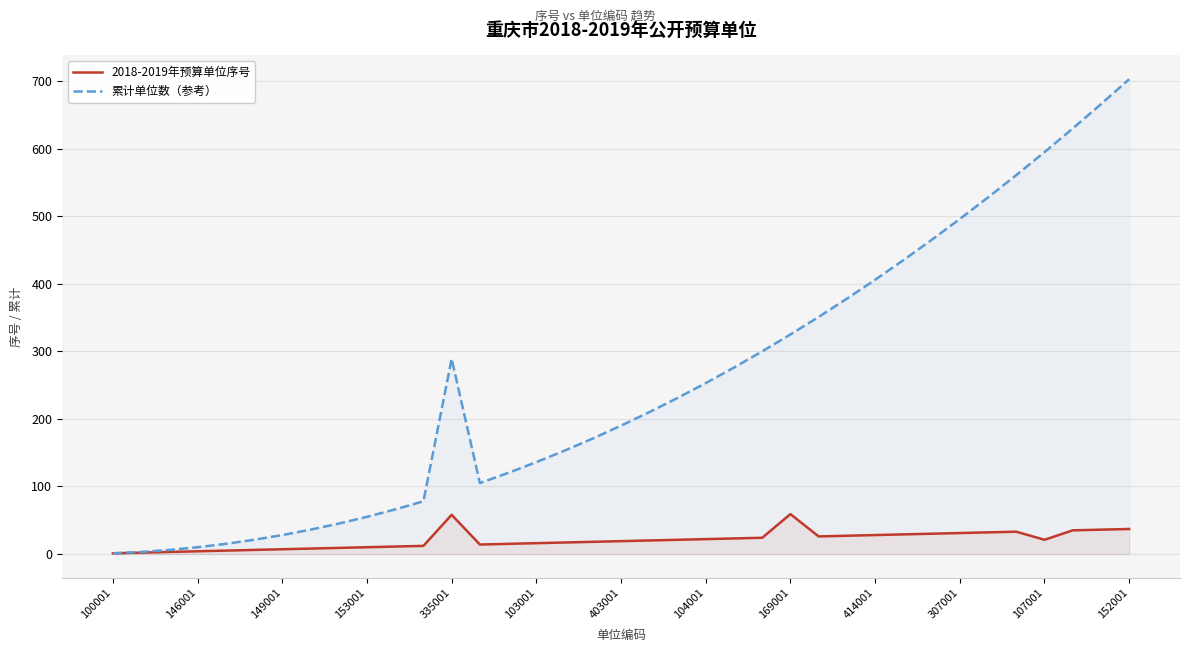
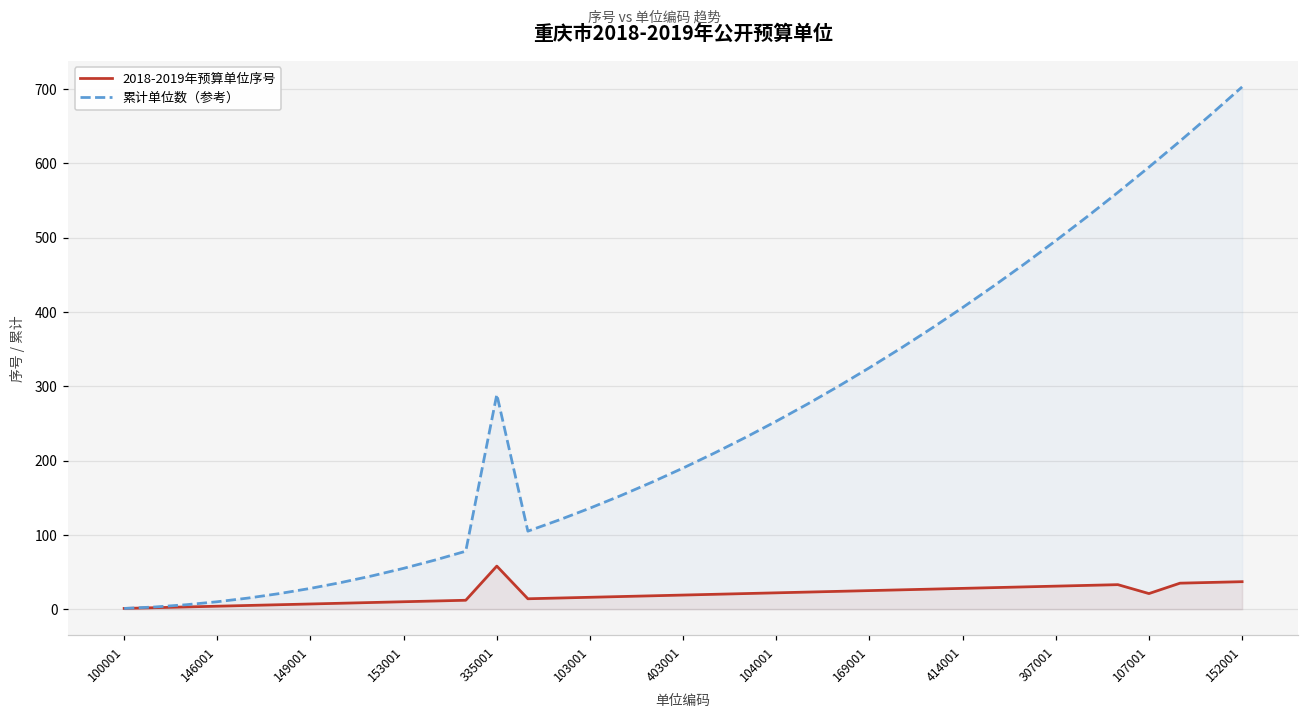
2018-2019年预算单位序号, 169001: 60 -> 30
